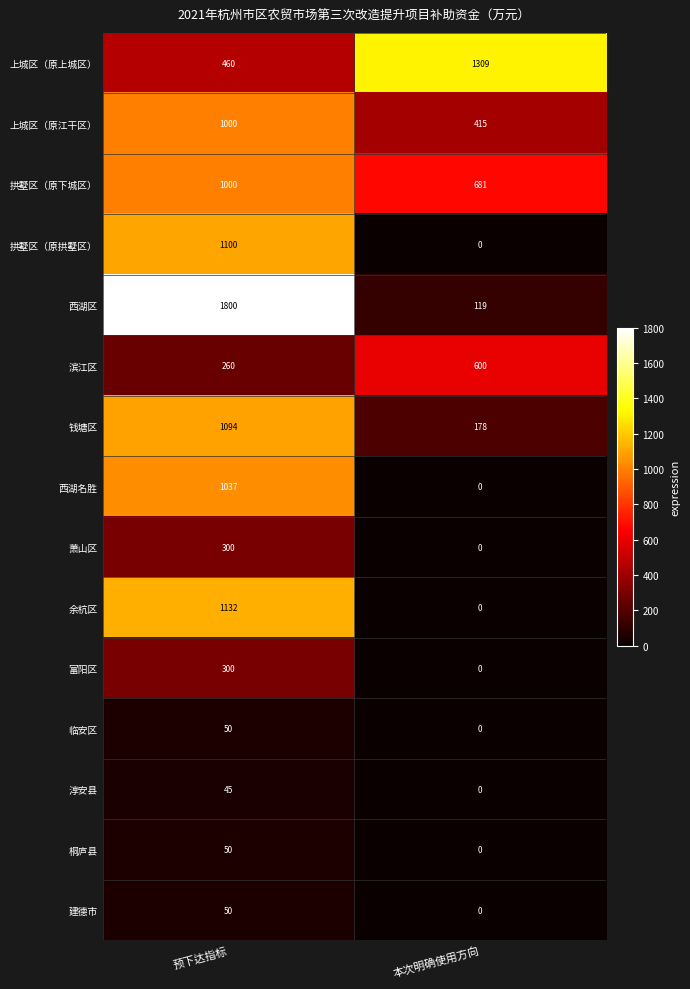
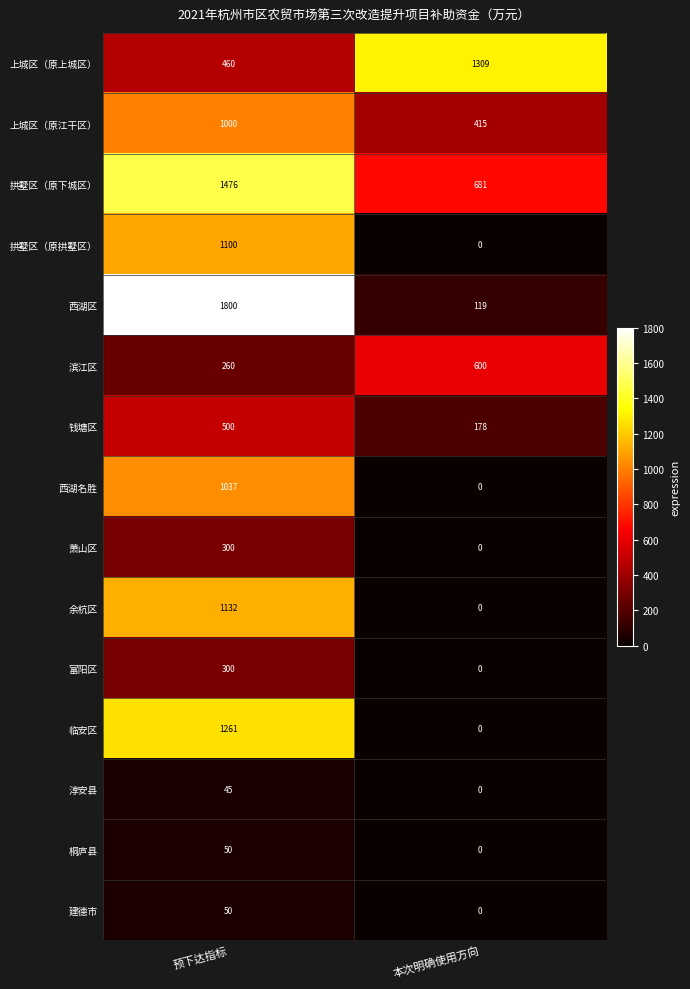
拱墅区（原下城区）, 预下达指标: 1000 -> 1476
钱塘区, 预下达指标: 1094 -> 500
临安区, 预下达指标: 50 -> 1261
